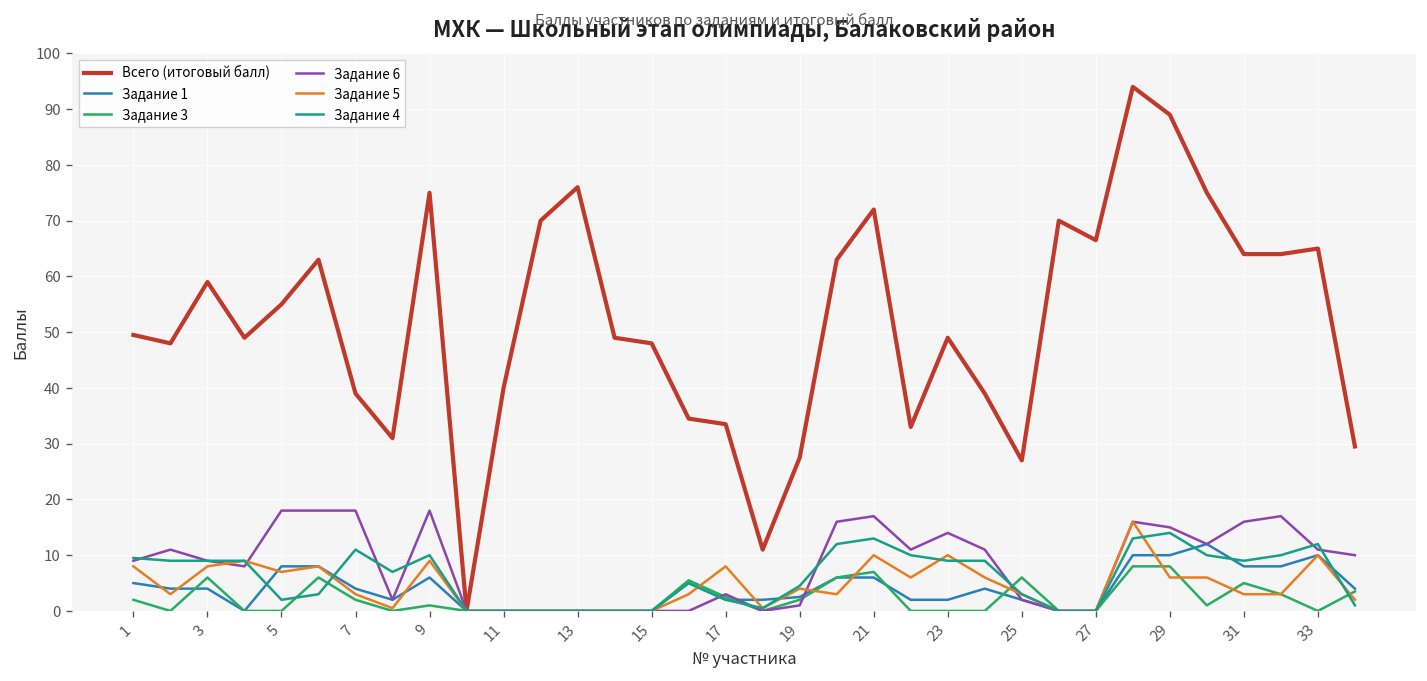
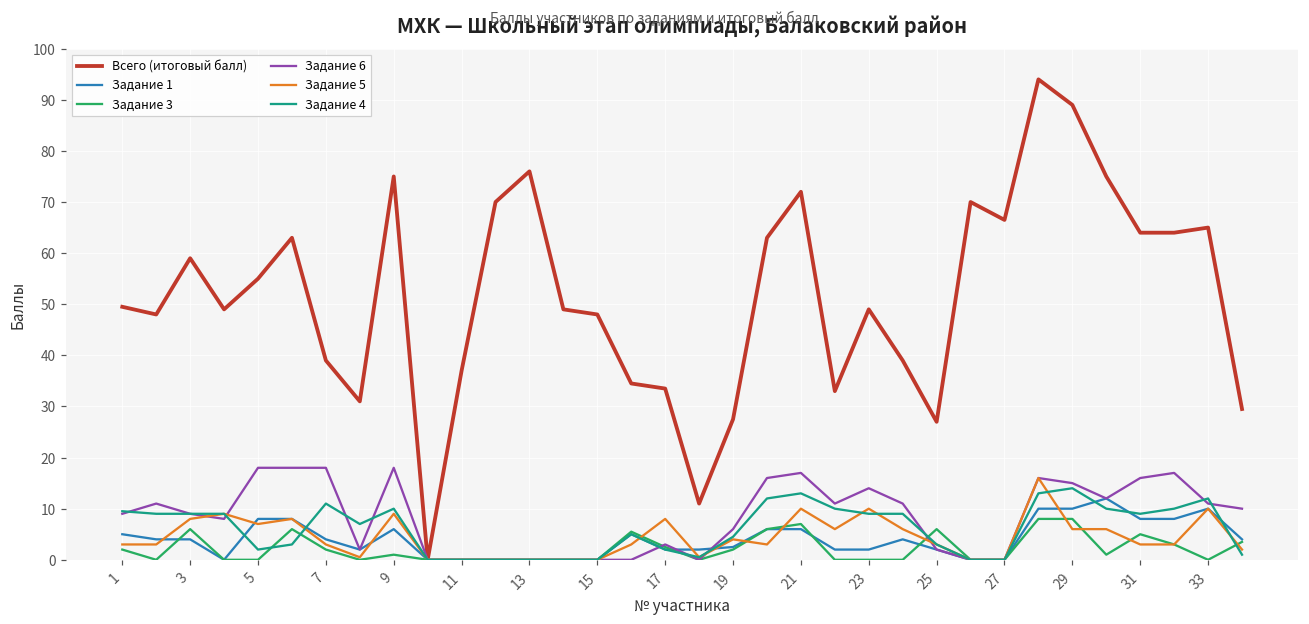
Задание 5, 1: 8 -> 3
Всего (итоговый балл), 11: 40 -> 37
Задание 6, 19: 1 -> 6
